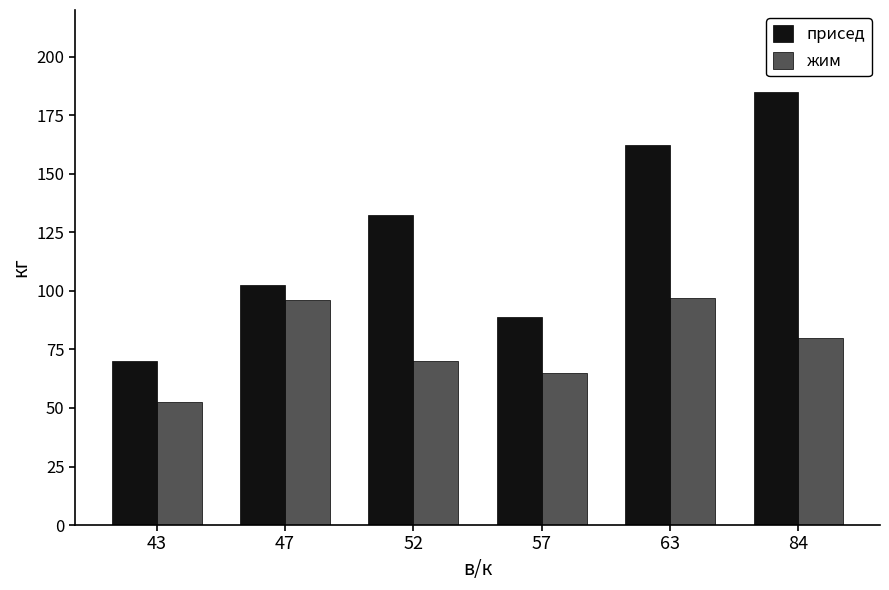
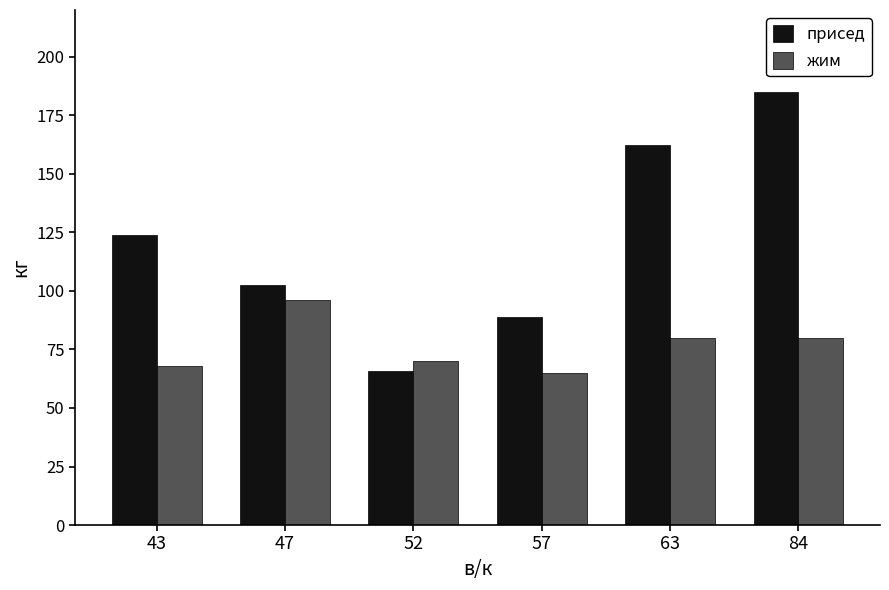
присед, 43: 70 -> 124
жим, 43: 53 -> 68
присед, 52: 133 -> 66
жим, 63: 97 -> 80
